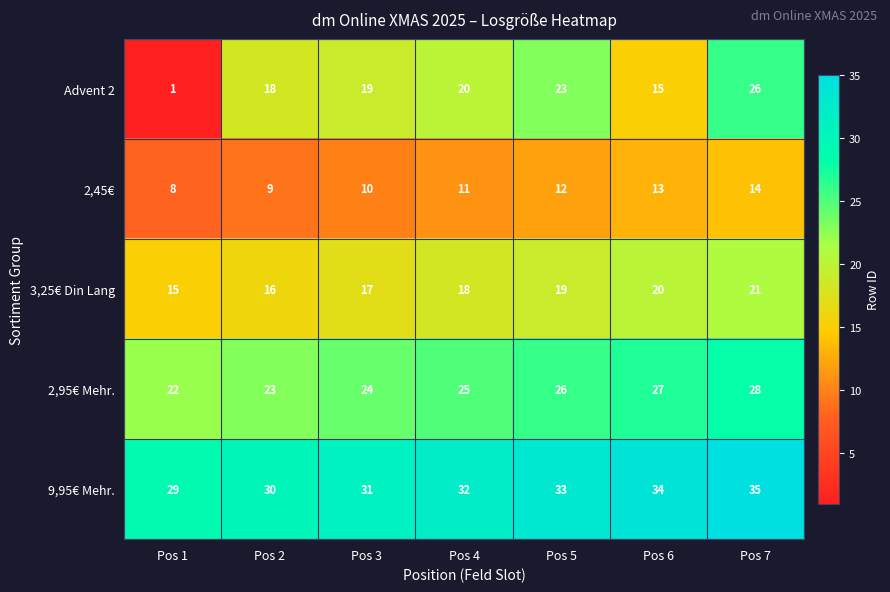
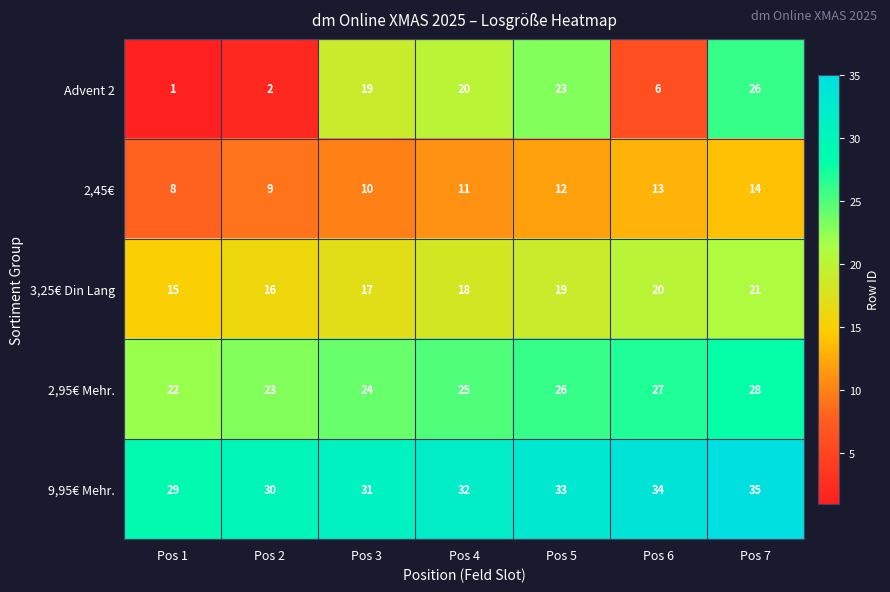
Advent 2, Pos 2: 18 -> 2
Advent 2, Pos 6: 15 -> 6
